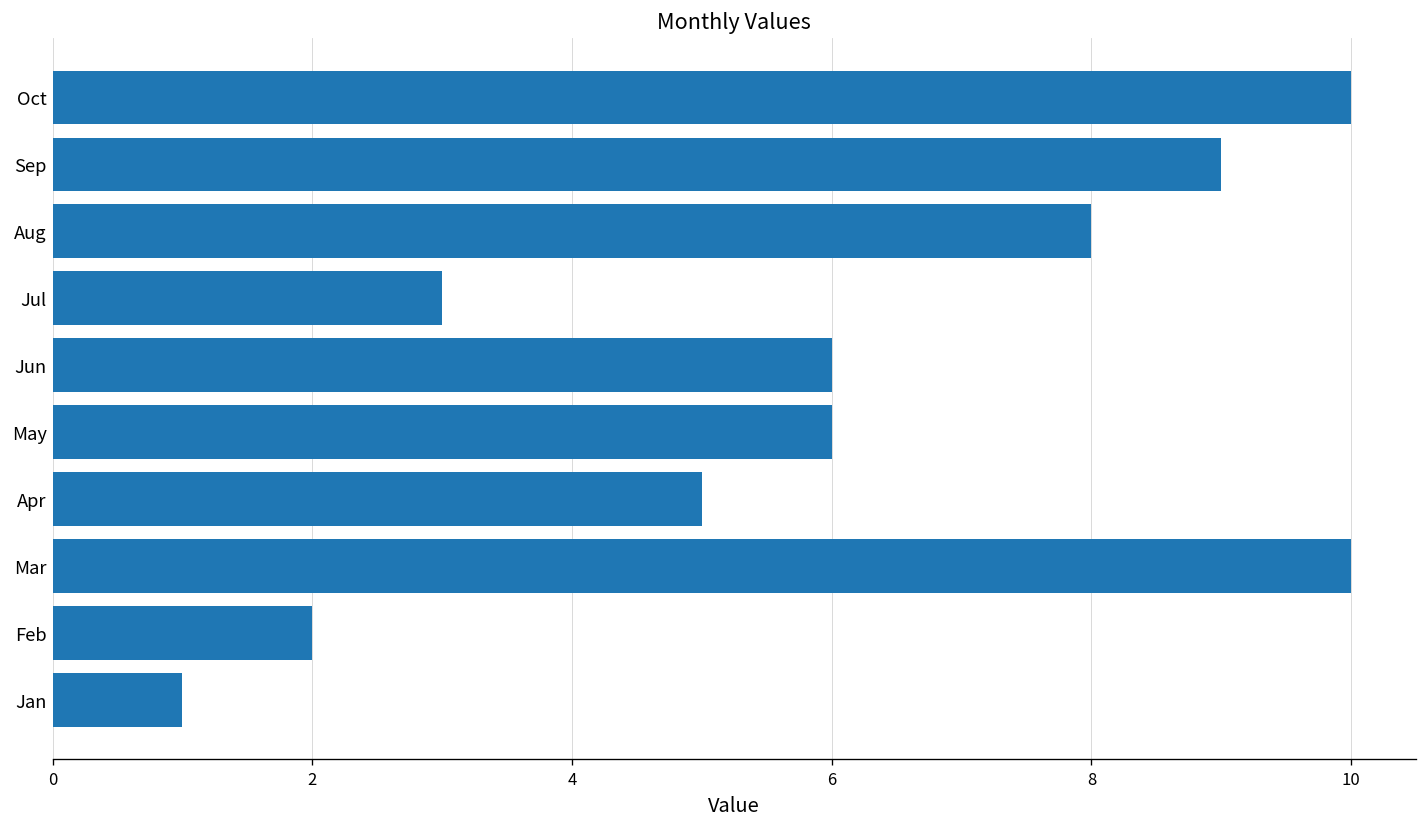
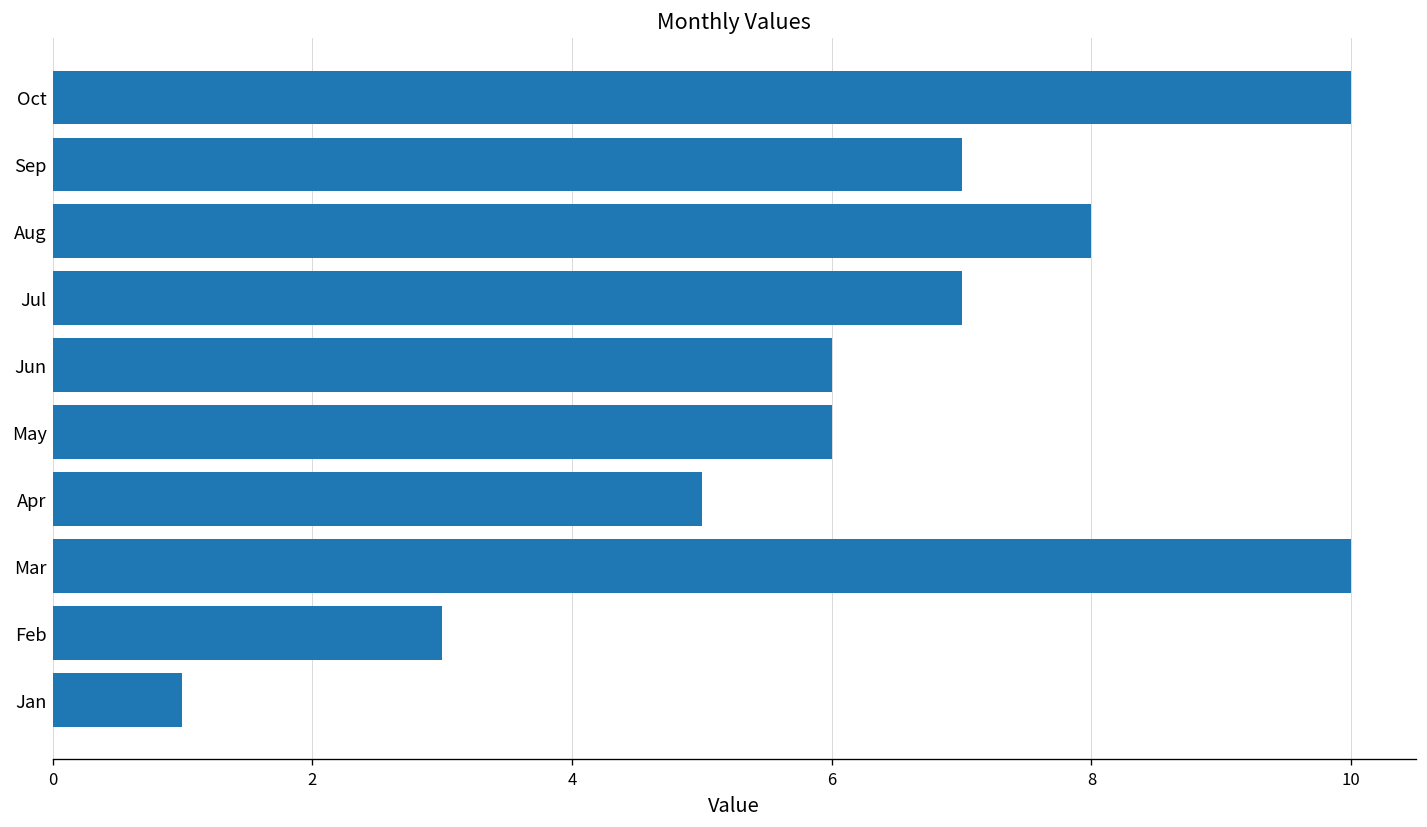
Sep: 9 -> 7
Jul: 3 -> 7
Feb: 2 -> 3
